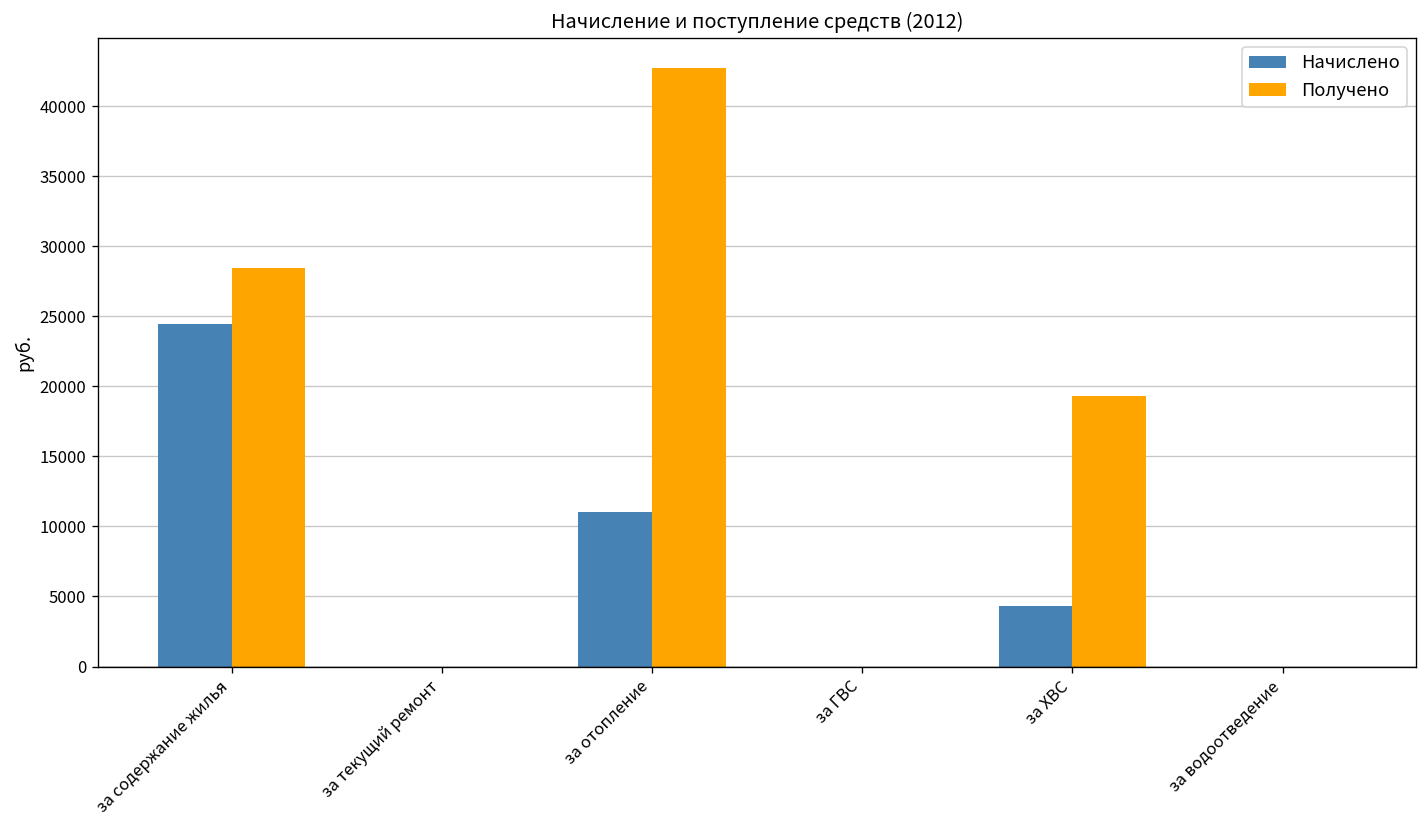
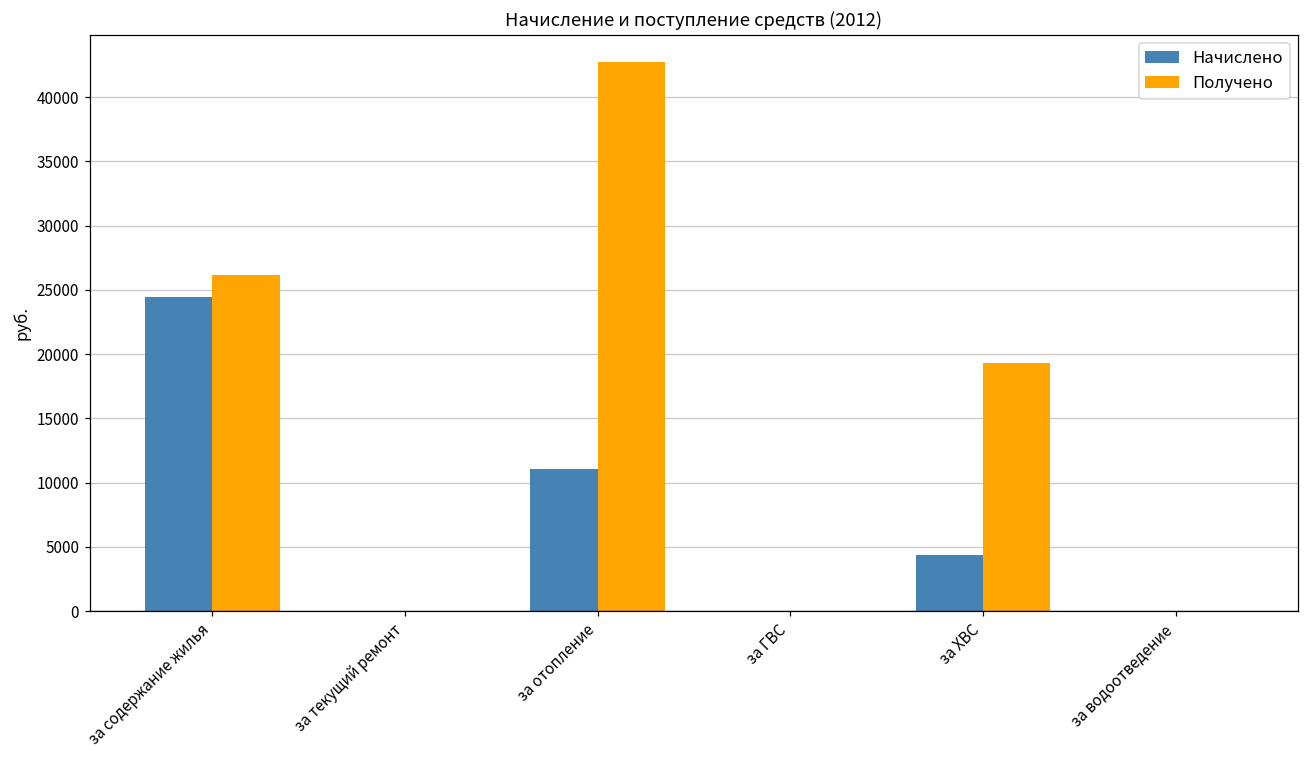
Получено, за содержание жилья: 28500 -> 26200
